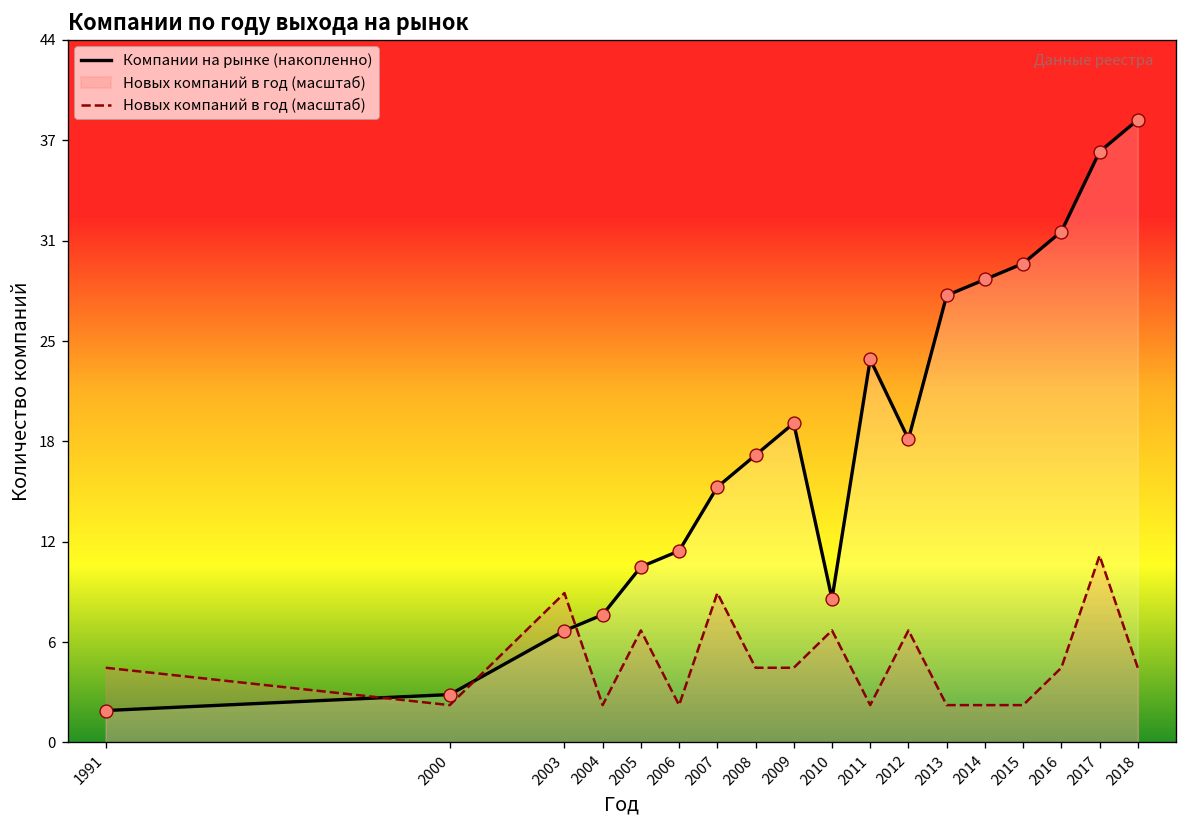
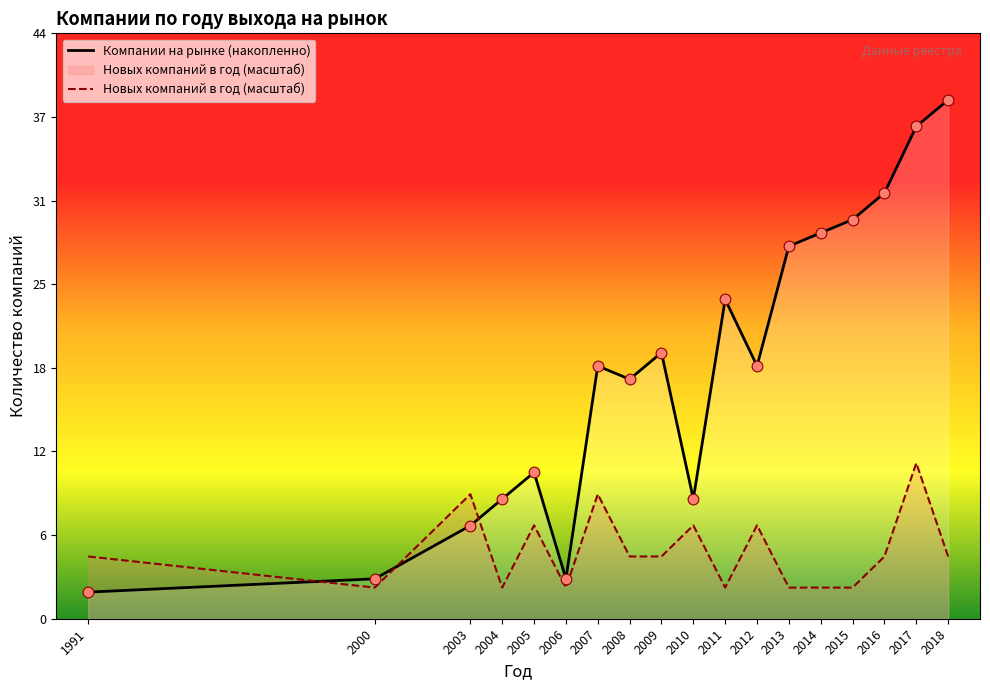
Компании на рынке (накопленно), 2004: 8 -> 9
Компании на рынке (накопленно), 2006: 12 -> 3
Компании на рынке (накопленно), 2007: 16 -> 19
